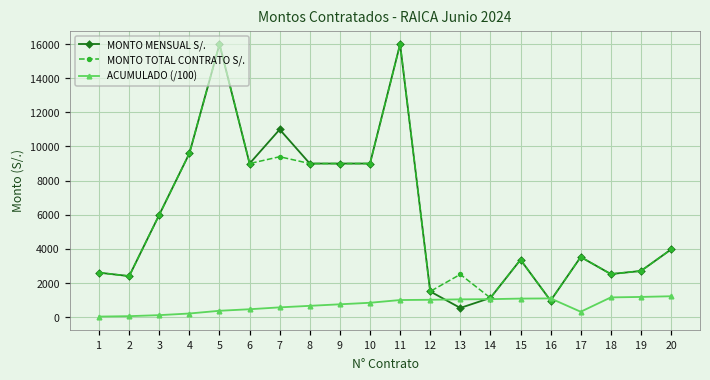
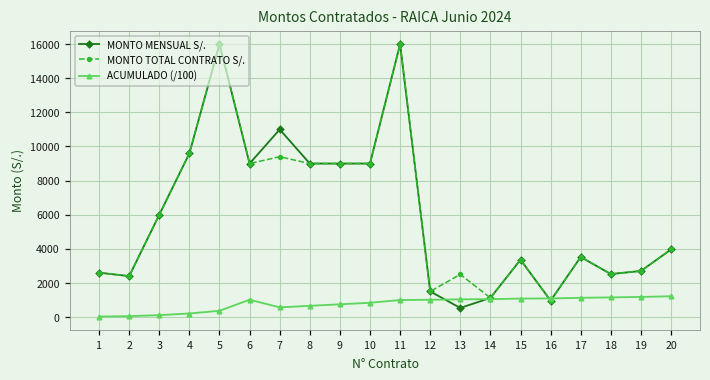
ACUMULADO (/100), 6: 500 -> 1000
ACUMULADO (/100), 17: 300 -> 1100
